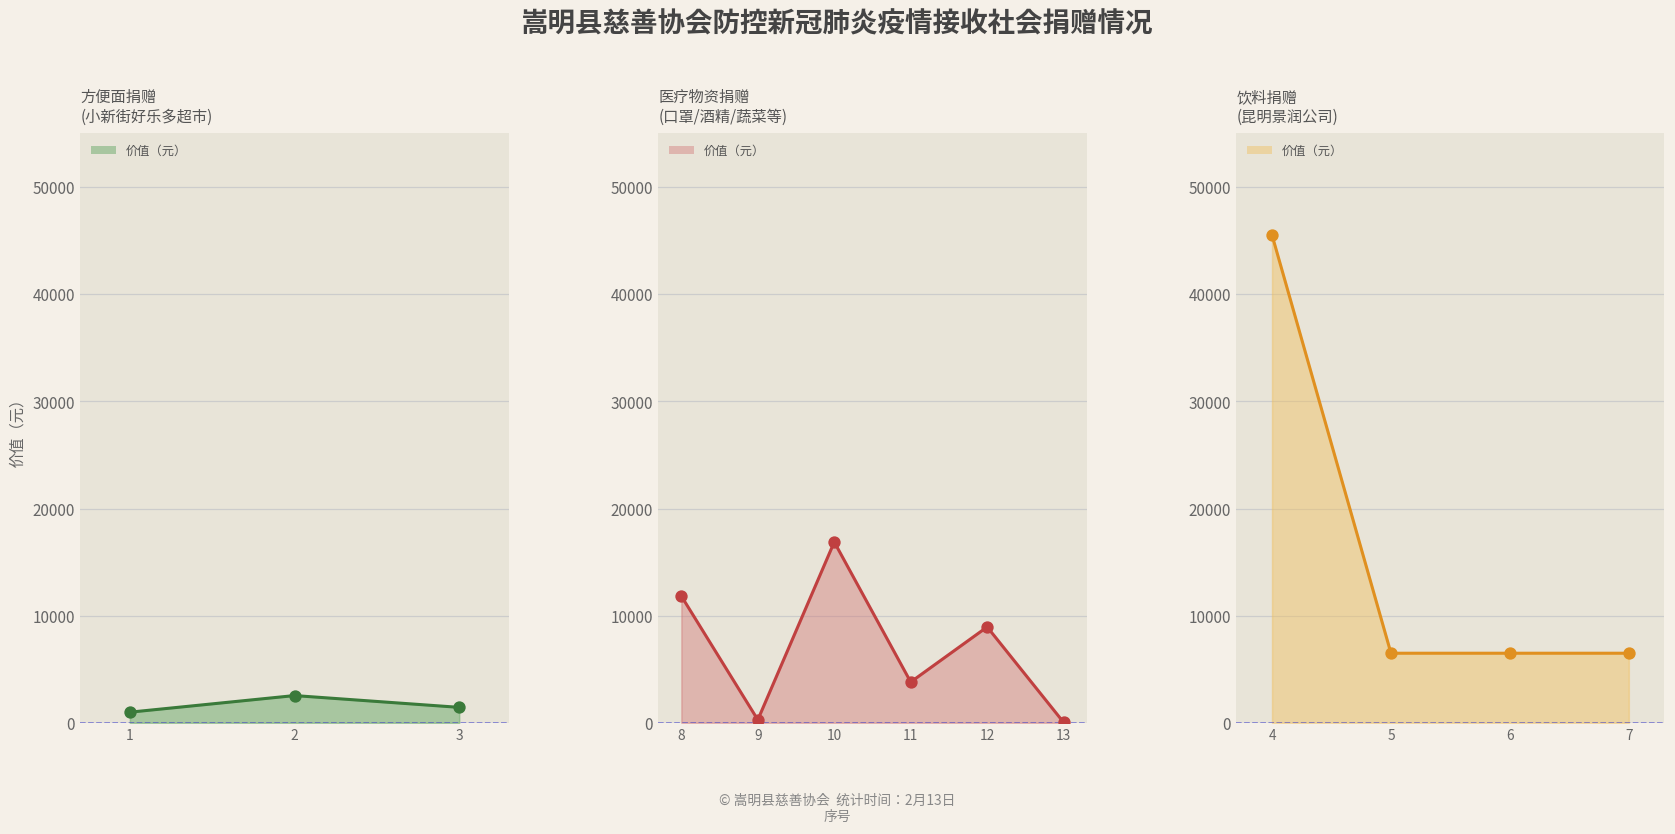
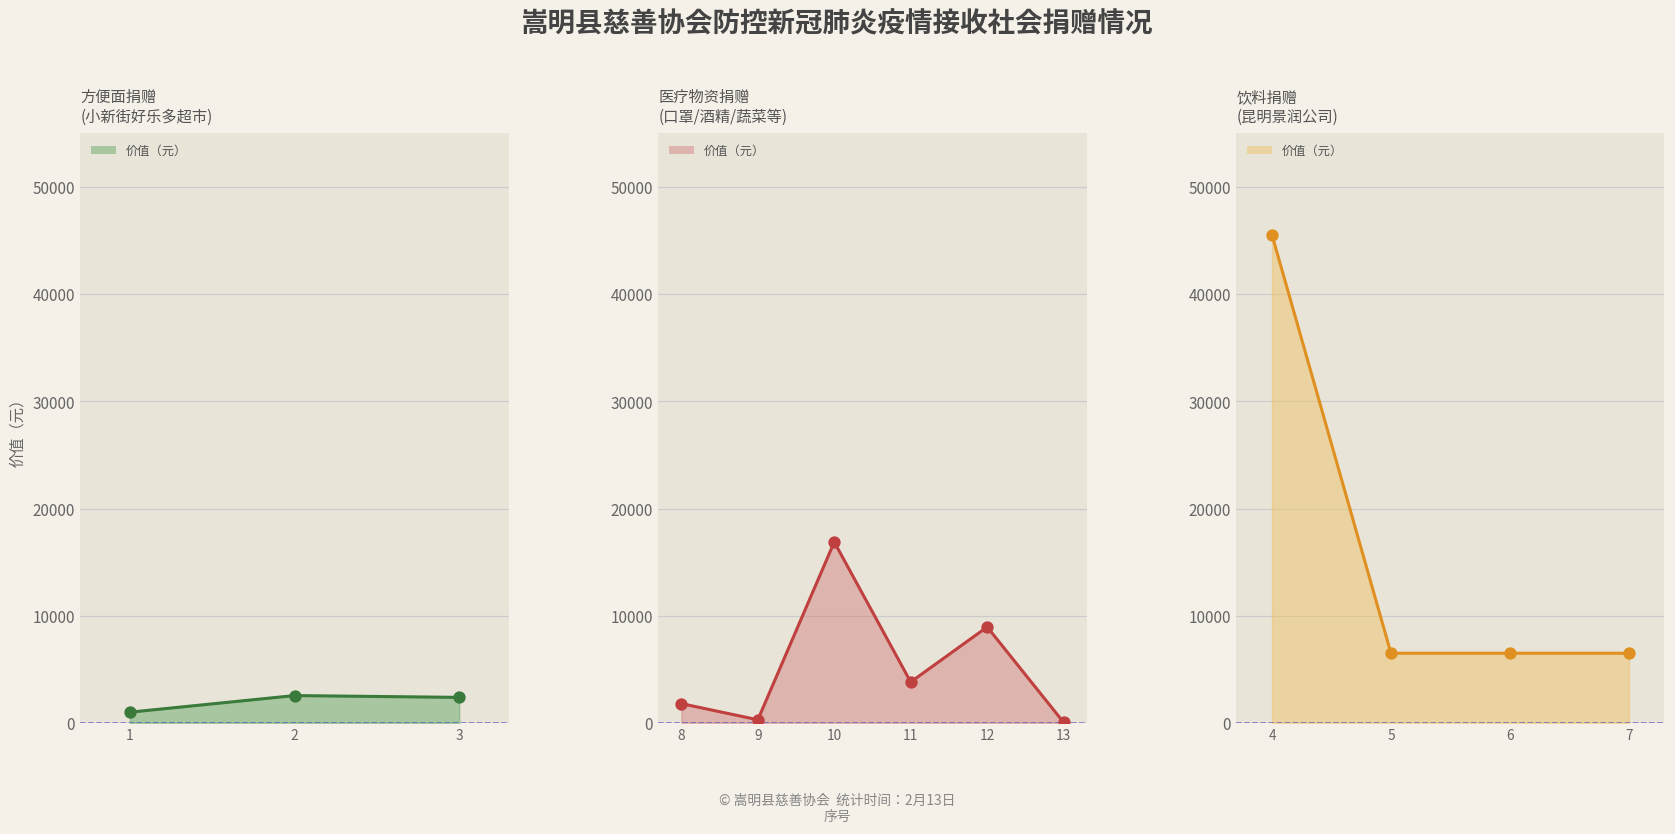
方便面捐赠 (小新街好乐多超市), 3: 1000 -> 2000
医疗物资捐赠 (口罩/酒精/蔬菜等), 8: 12000 -> 2000
